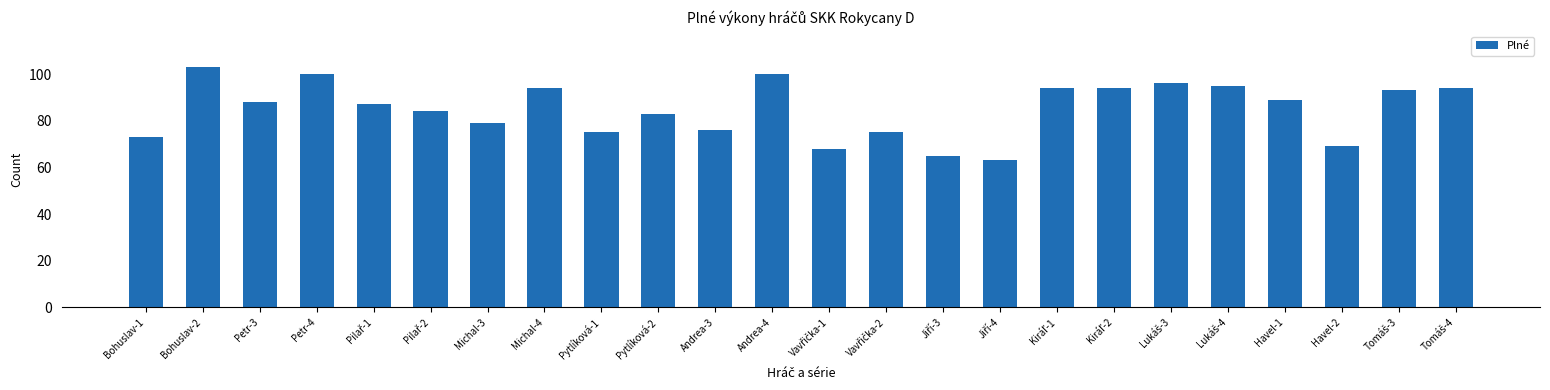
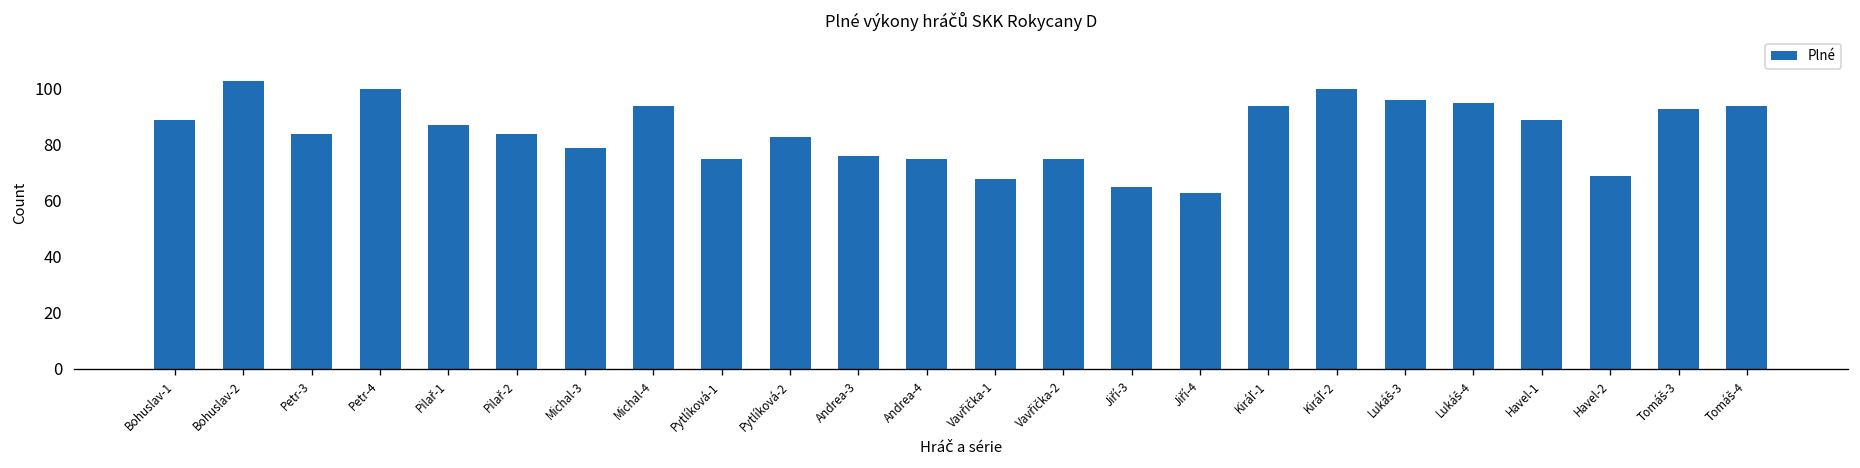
Bohuslav-1: 73 -> 89
Petr-3: 88 -> 84
Andrea-4: 100 -> 75
Kiráľ-2: 94 -> 100
